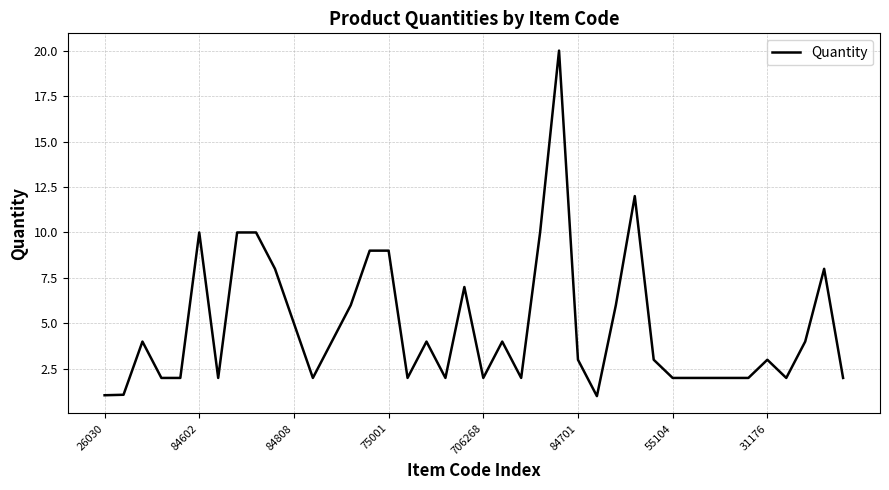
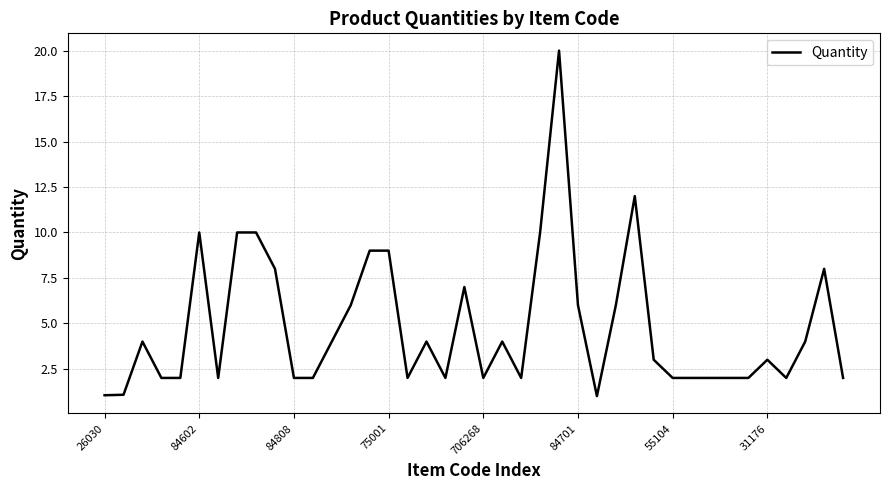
84808: 5 -> 2
84701: 3 -> 6
